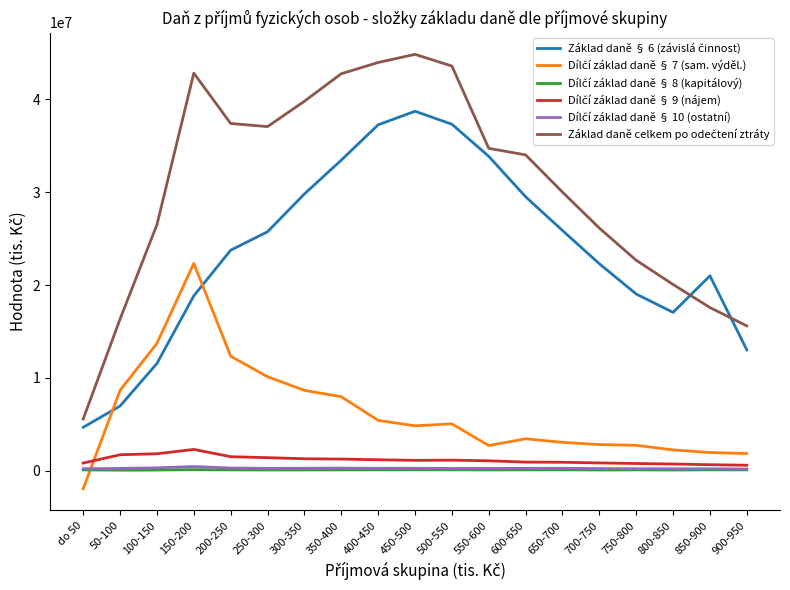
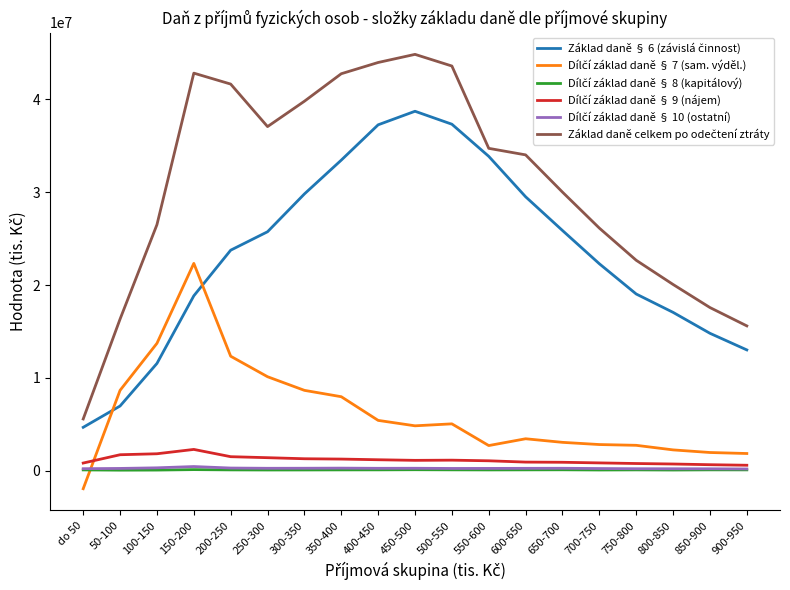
Základ daně celkem po odečtení ztráty, 200-250: 37000000 -> 42000000
Základ daně § 6 (závislá činnost), 850-900: 21000000 -> 15000000
